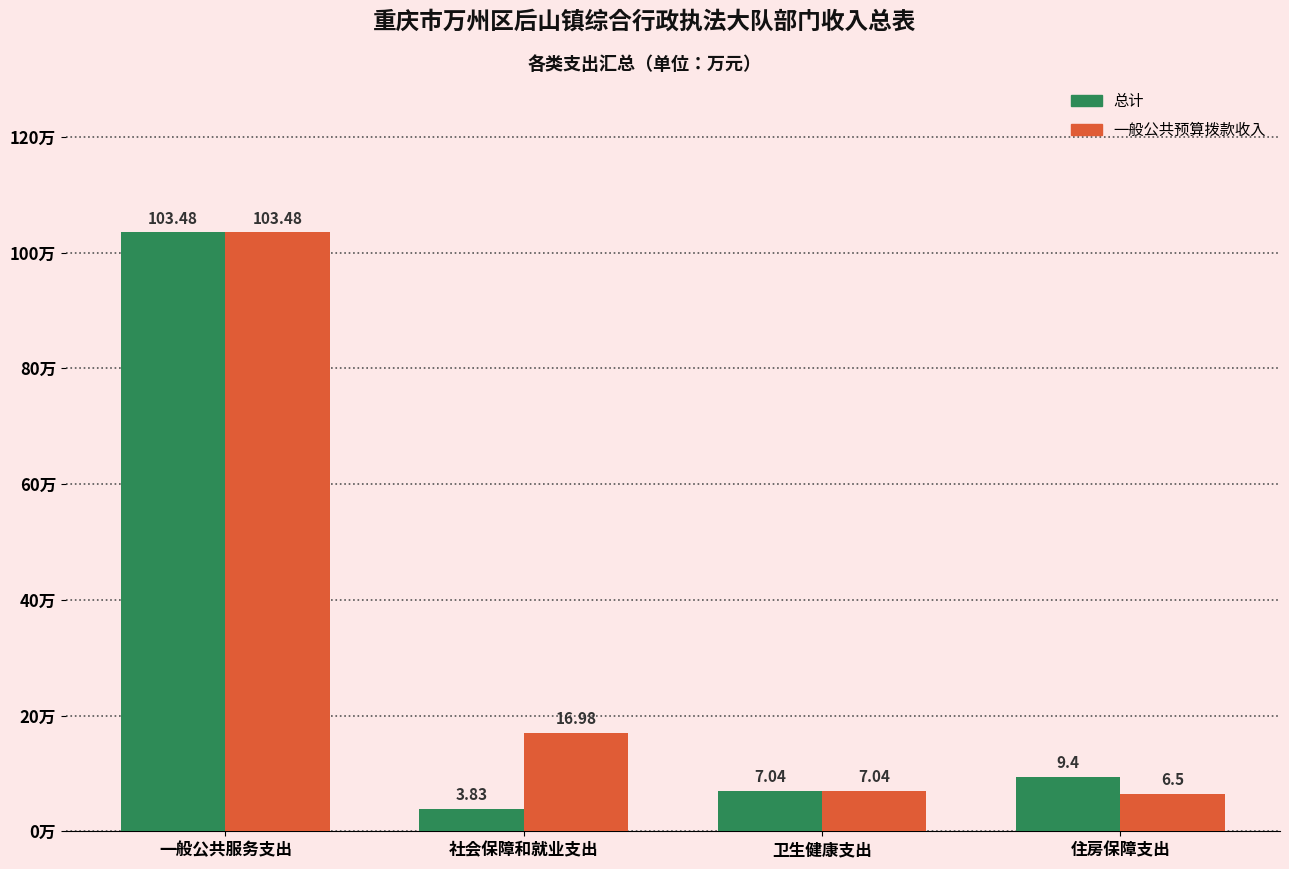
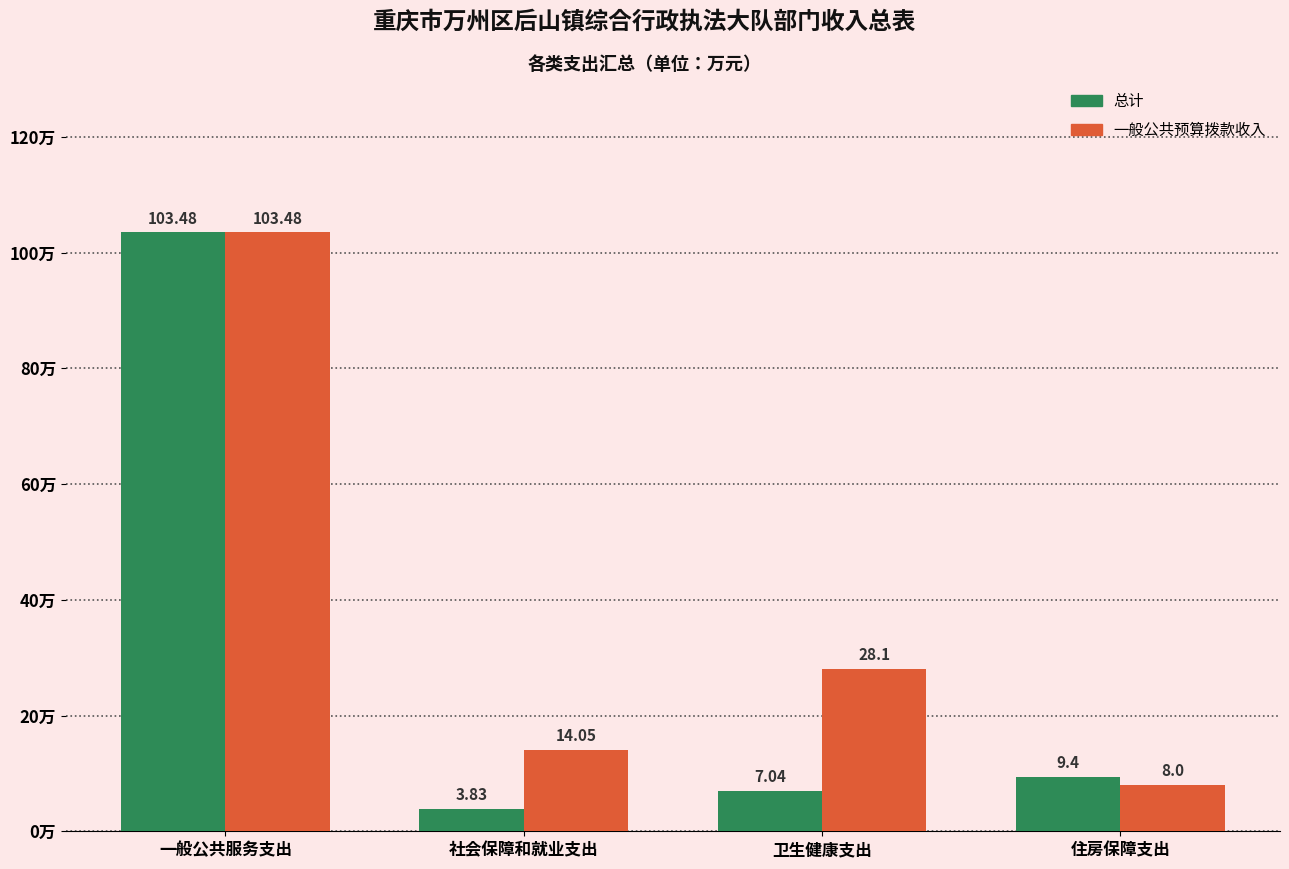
一般公共预算拨款收入, 社会保障和就业支出: 16.98 -> 14.05
一般公共预算拨款收入, 卫生健康支出: 7.04 -> 28.1
一般公共预算拨款收入, 住房保障支出: 6.5 -> 8.0
